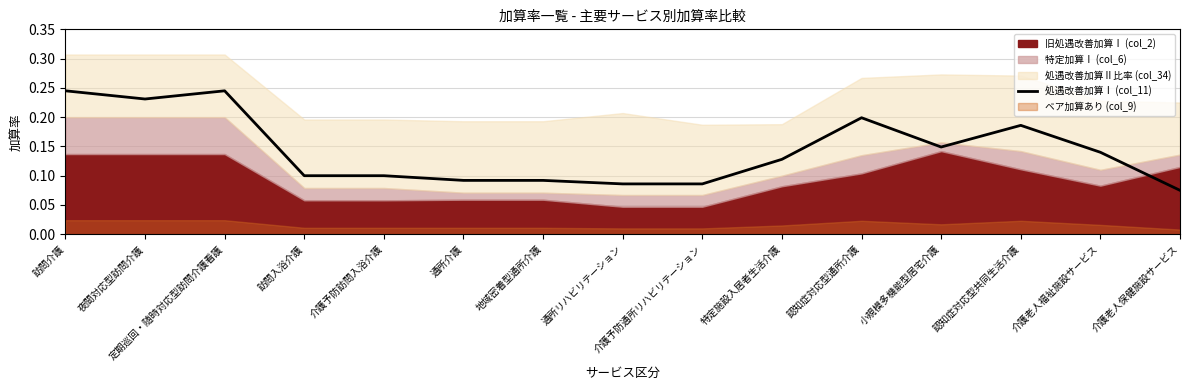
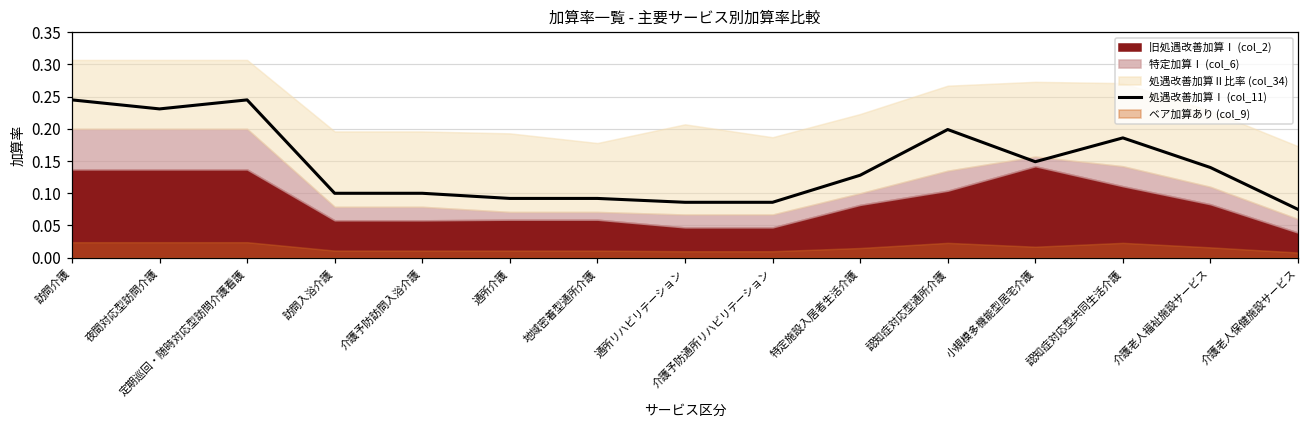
処遇改善加算Ⅱ比率 (col_34), 地域密着型通所介護: 0.12 -> 0.11
処遇改善加算Ⅱ比率 (col_34), 特定施設入居者生活介護: 0.09 -> 0.12
旧処遇改善加算Ⅰ (col_2), 介護老人保健施設サービス: 0.12 -> 0.04
処遇改善加算Ⅱ比率 (col_34), 介護老人保健施設サービス: 0.09 -> 0.11
